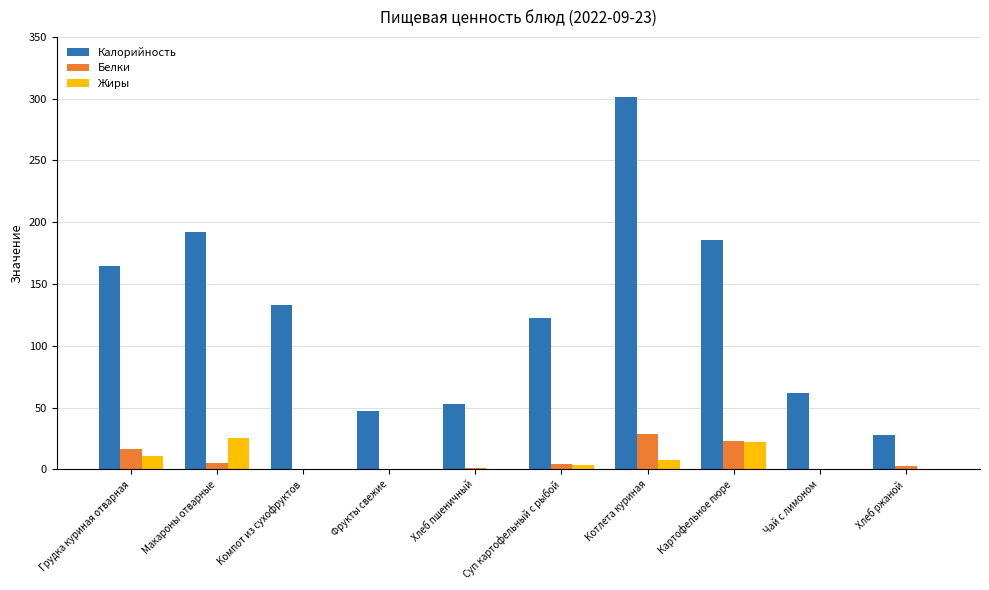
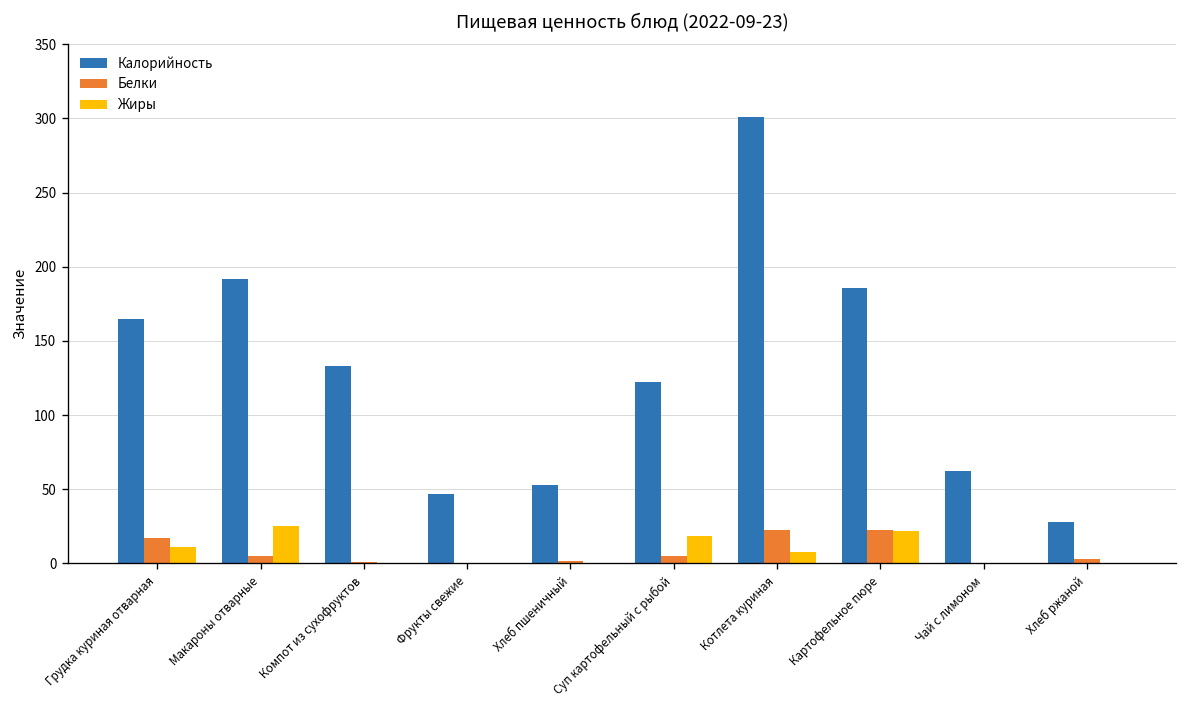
Жиры, Суп картофельный с рыбой: 3 -> 19
Белки, Котлета куриная: 29 -> 22
